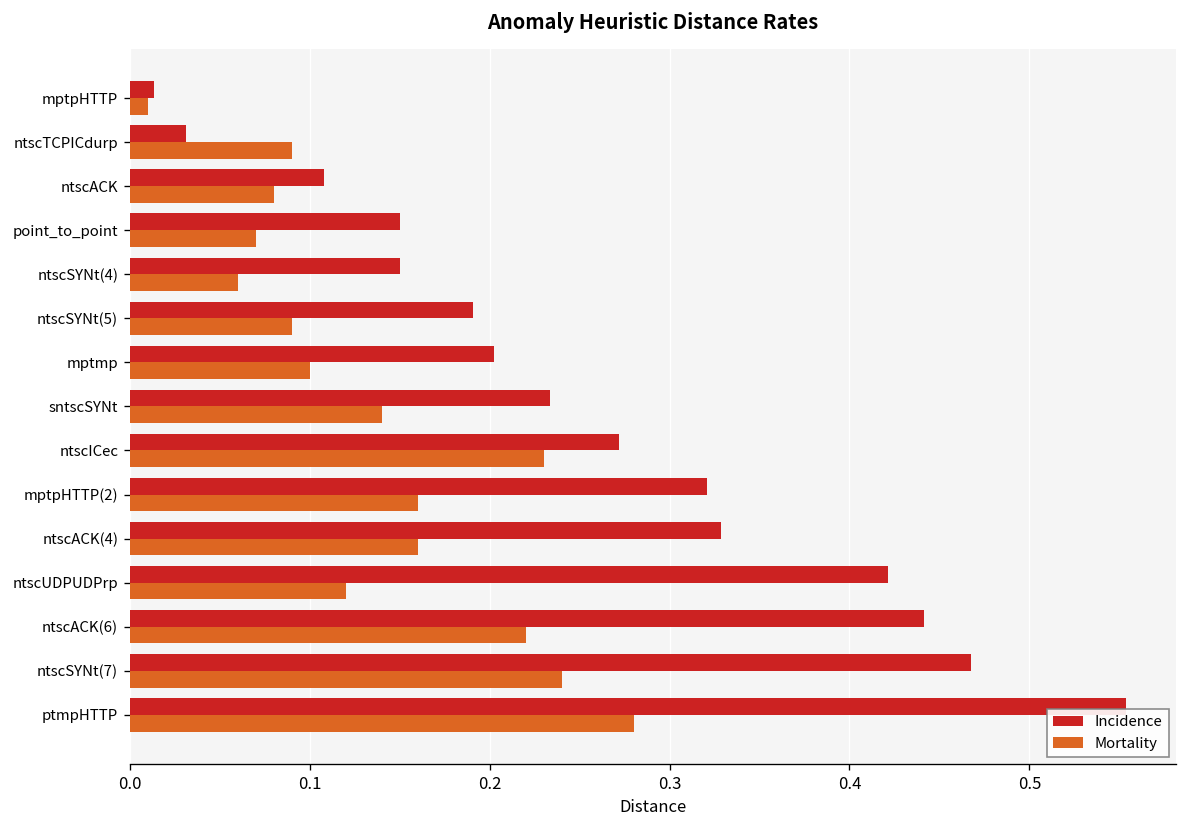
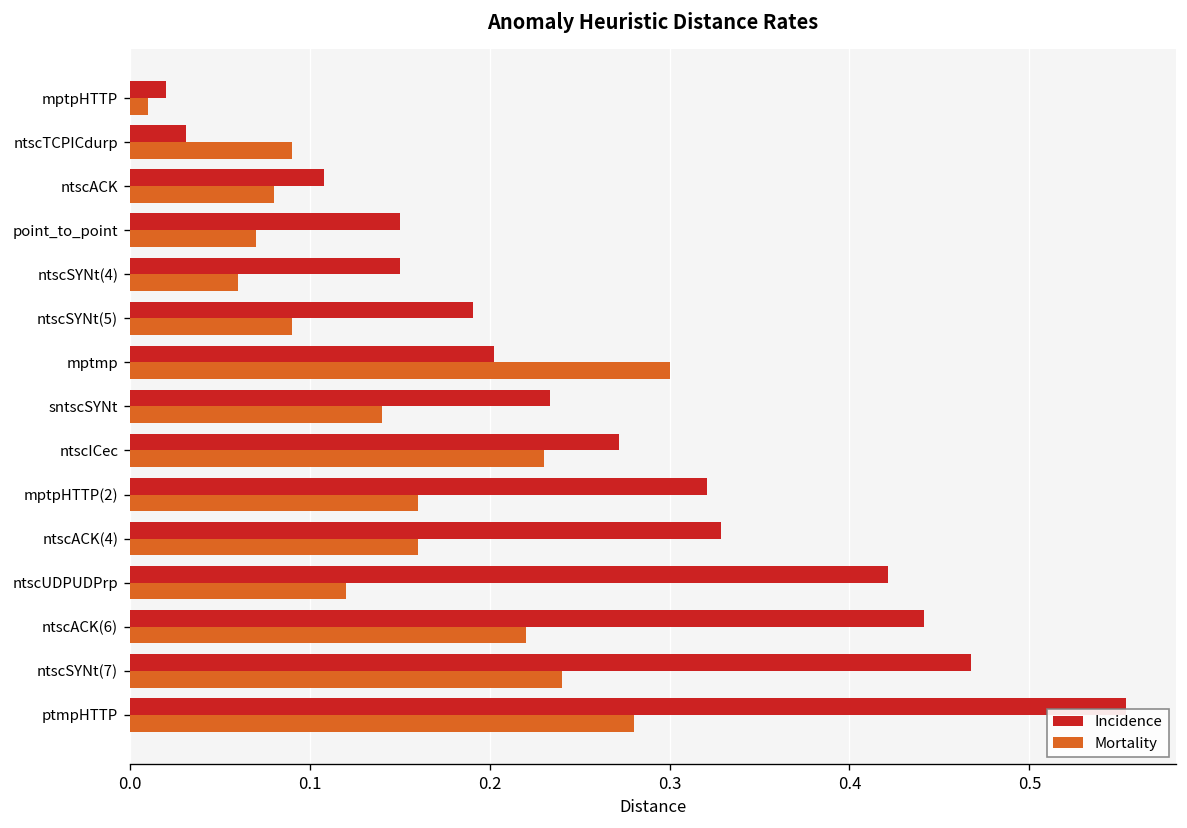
Incidence, mptpHTTP: 0.014 -> 0.020
Mortality, mptmp: 0.1 -> 0.3
